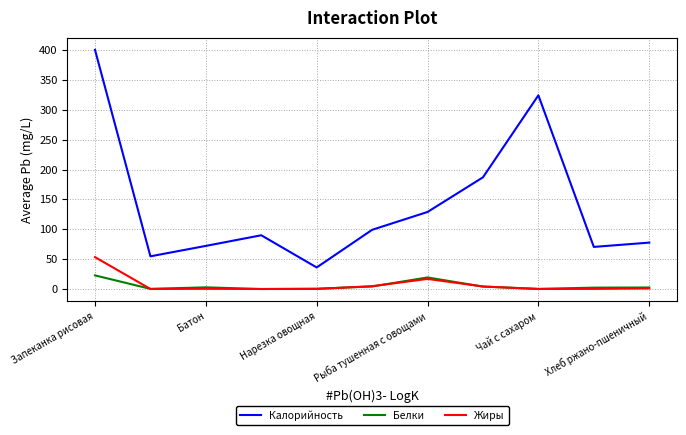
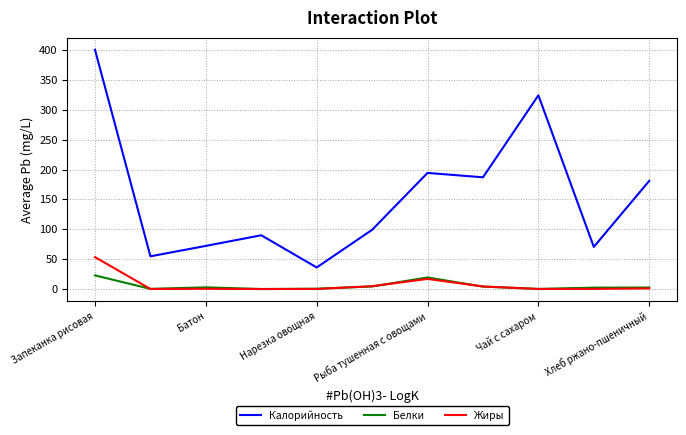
Калорийность, Рыба тушенная с овощами: 130 -> 190
Калорийность, Хлеб ржано-пшеничный: 80 -> 180
